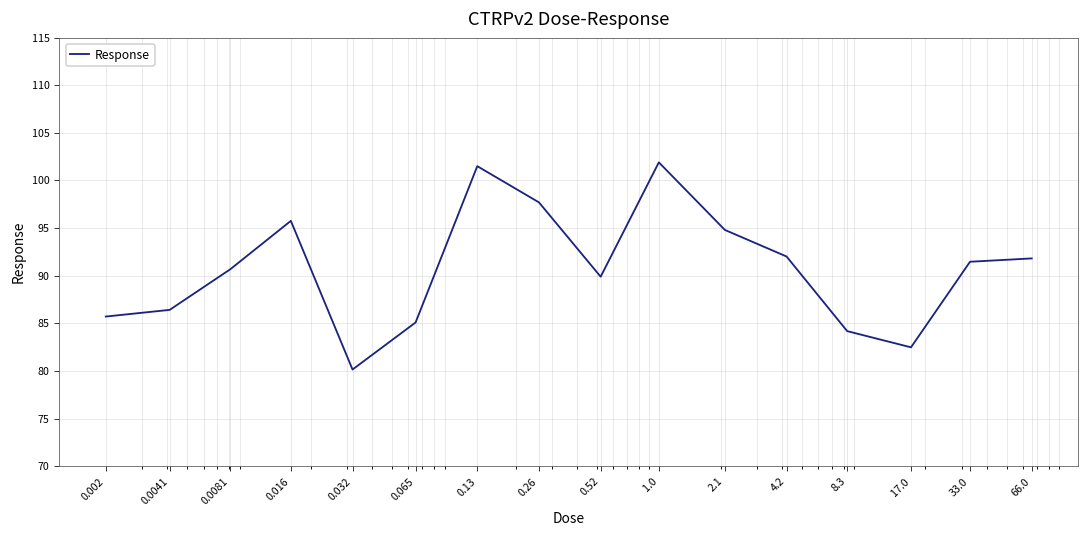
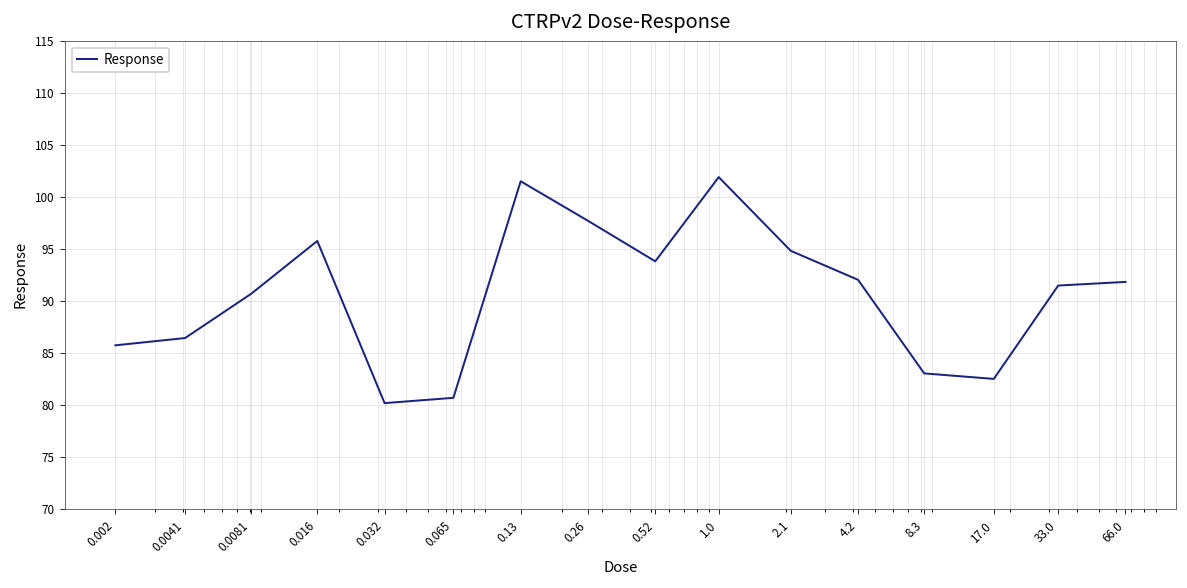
0.065: 85 -> 81
0.52: 90 -> 94
8.3: 84 -> 83
